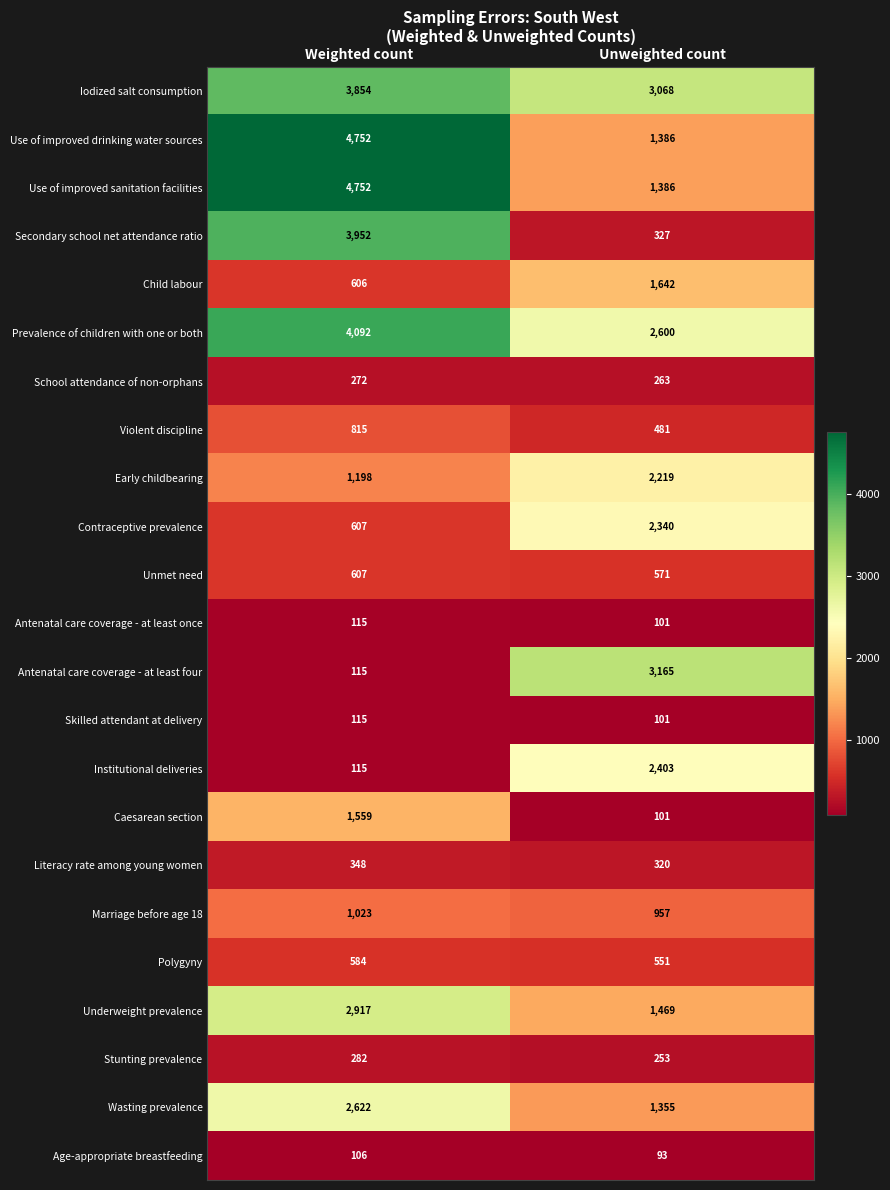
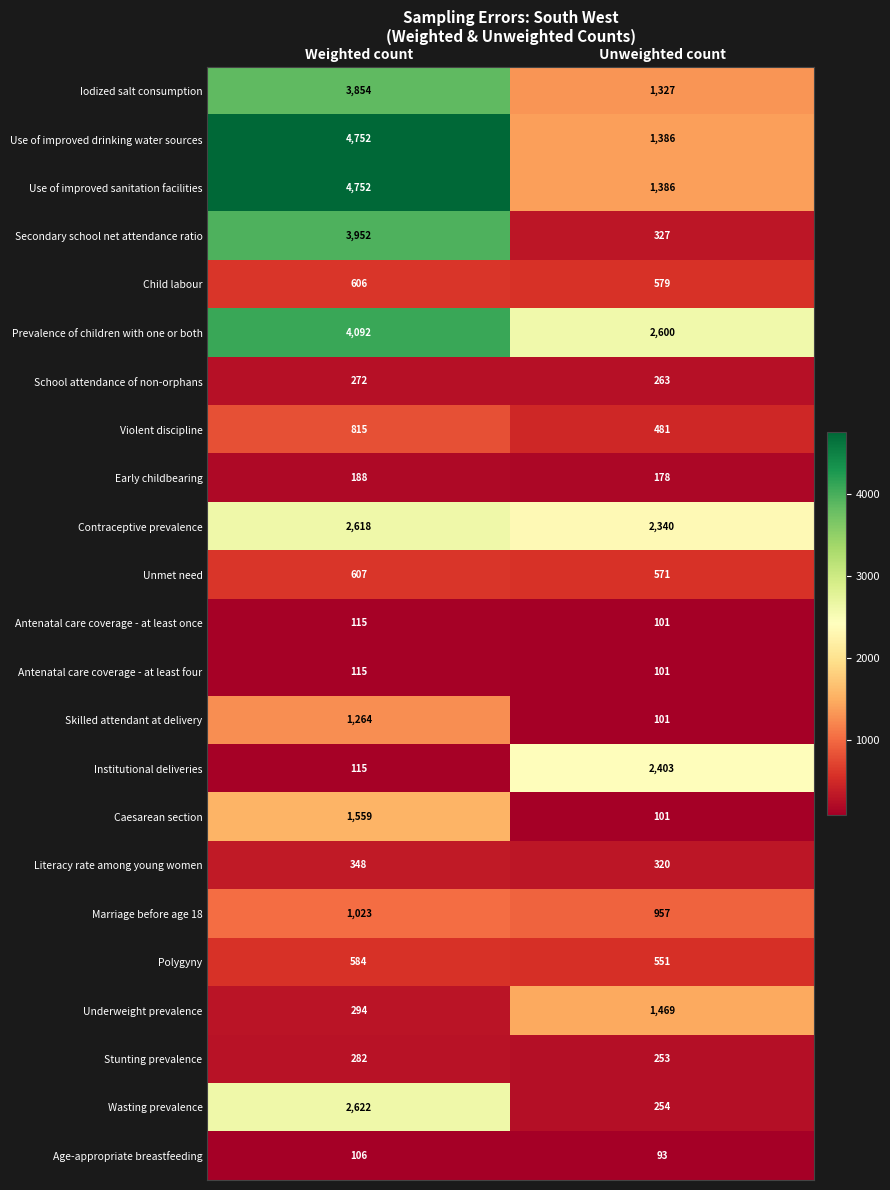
Iodized salt consumption, Unweighted count: 3,068 -> 1,327
Child labour, Unweighted count: 1,642 -> 579
Early childbearing, Weighted count: 1,198 -> 188
Early childbearing, Unweighted count: 2,219 -> 178
Contraceptive prevalence, Weighted count: 607 -> 2,618
Antenatal care coverage - at least four, Unweighted count: 3,165 -> 101
Skilled attendant at delivery, Weighted count: 115 -> 1,264
Underweight prevalence, Weighted count: 2,917 -> 294
Wasting prevalence, Unweighted count: 1,355 -> 254
